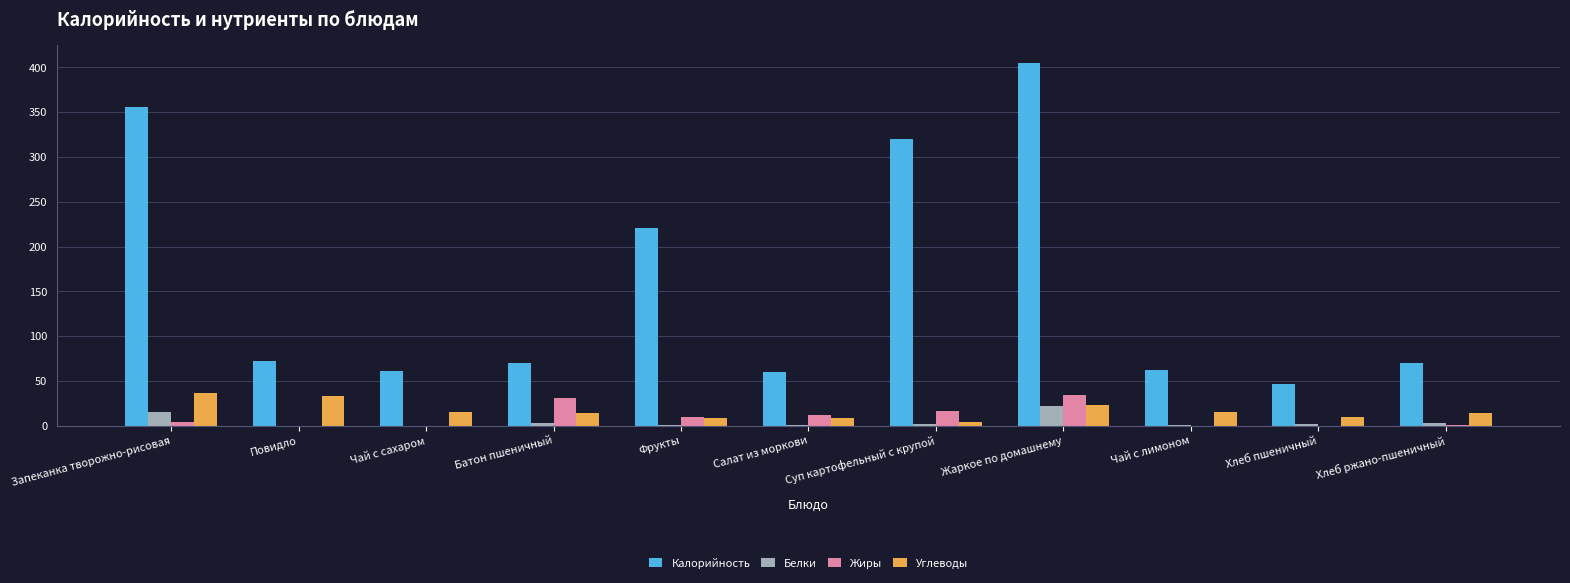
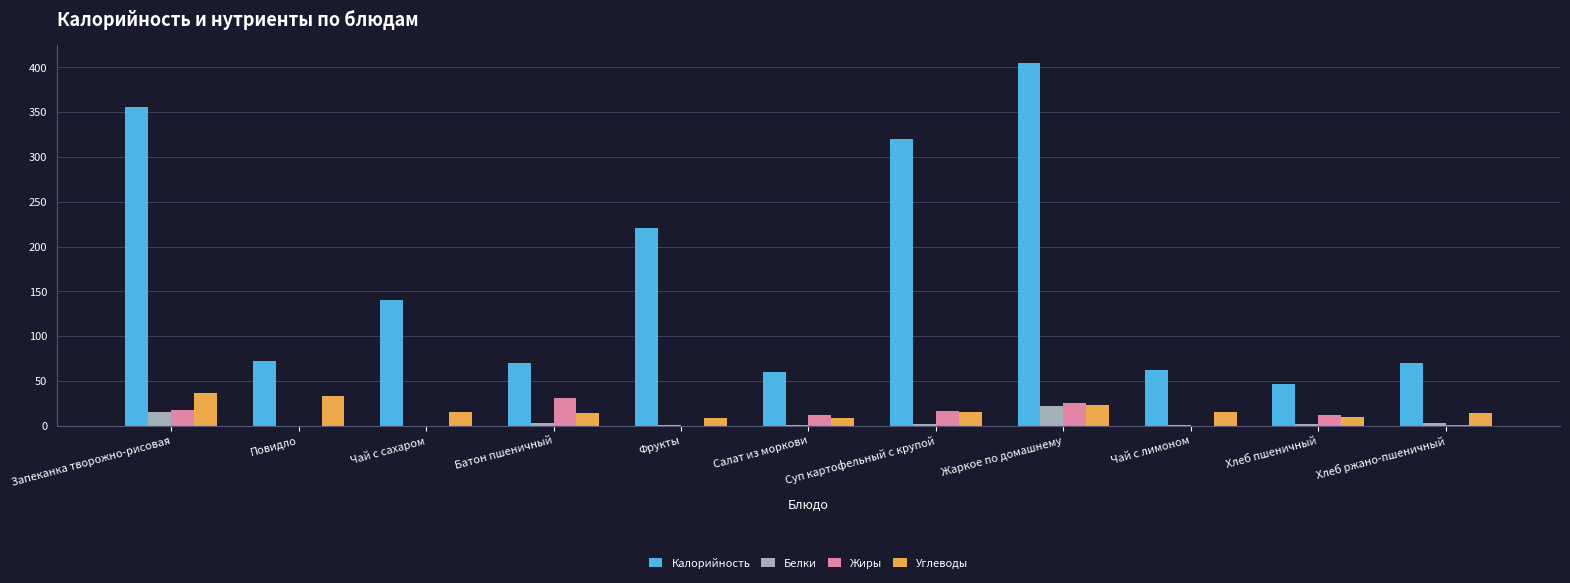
Жиры, Запеканка творожно-рисовая: 0 -> 20
Калорийность, Чай с сахаром: 60 -> 140
Жиры, Фрукты: 10 -> 0
Углеводы, Суп картофельный с крупой: 0 -> 20
Жиры, Жаркое по домашнему: 30 -> 20
Жиры, Хлеб пшеничный: 0 -> 10
